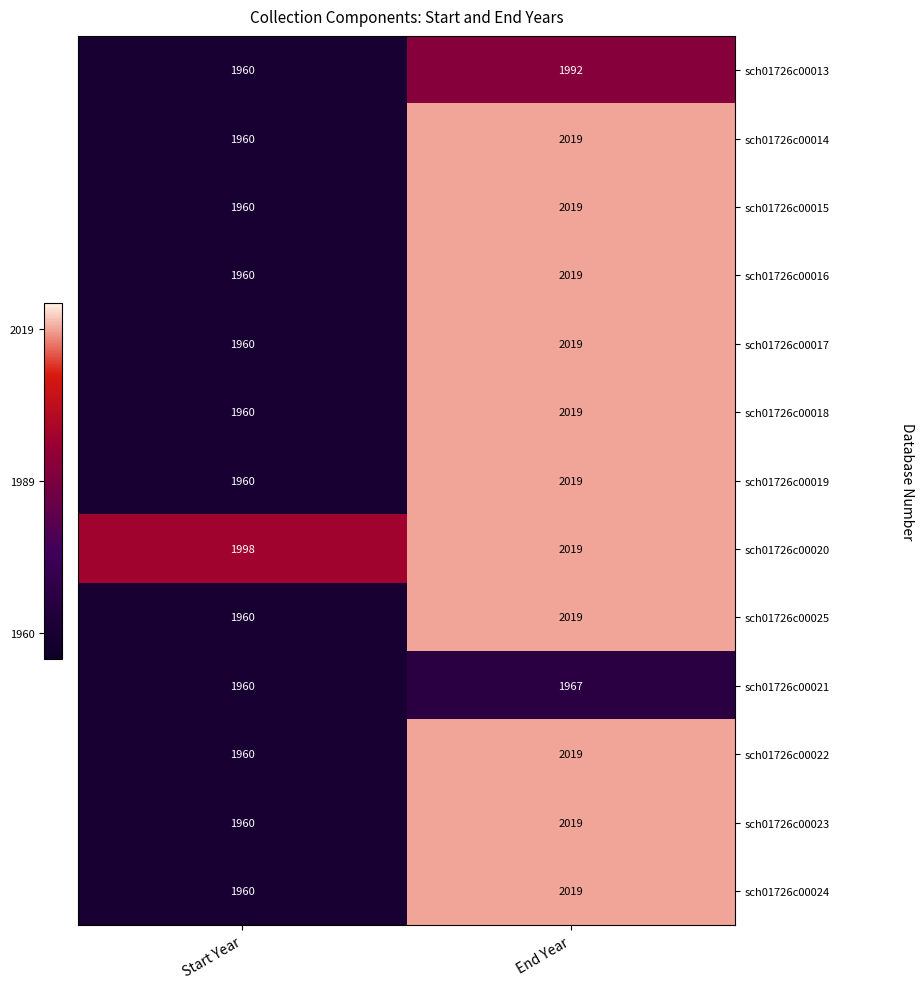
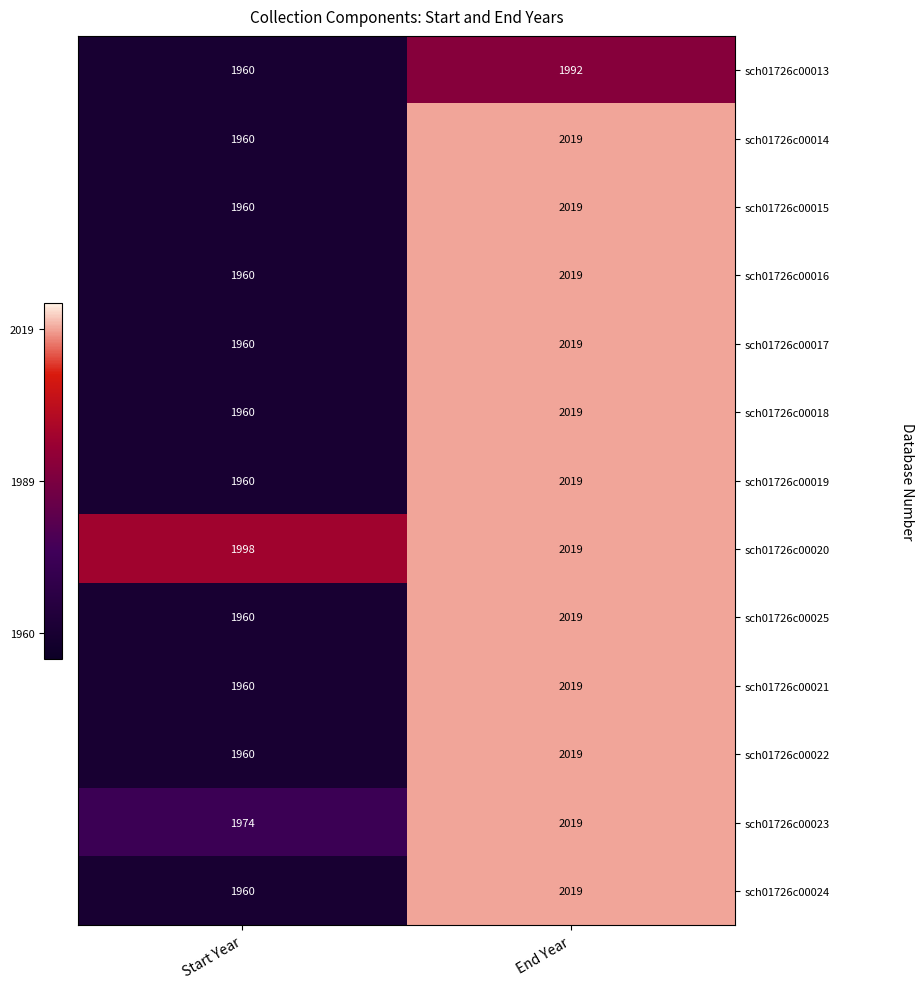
sch01726c00021, End Year: 1967 -> 2019
sch01726c00023, Start Year: 1960 -> 1974
